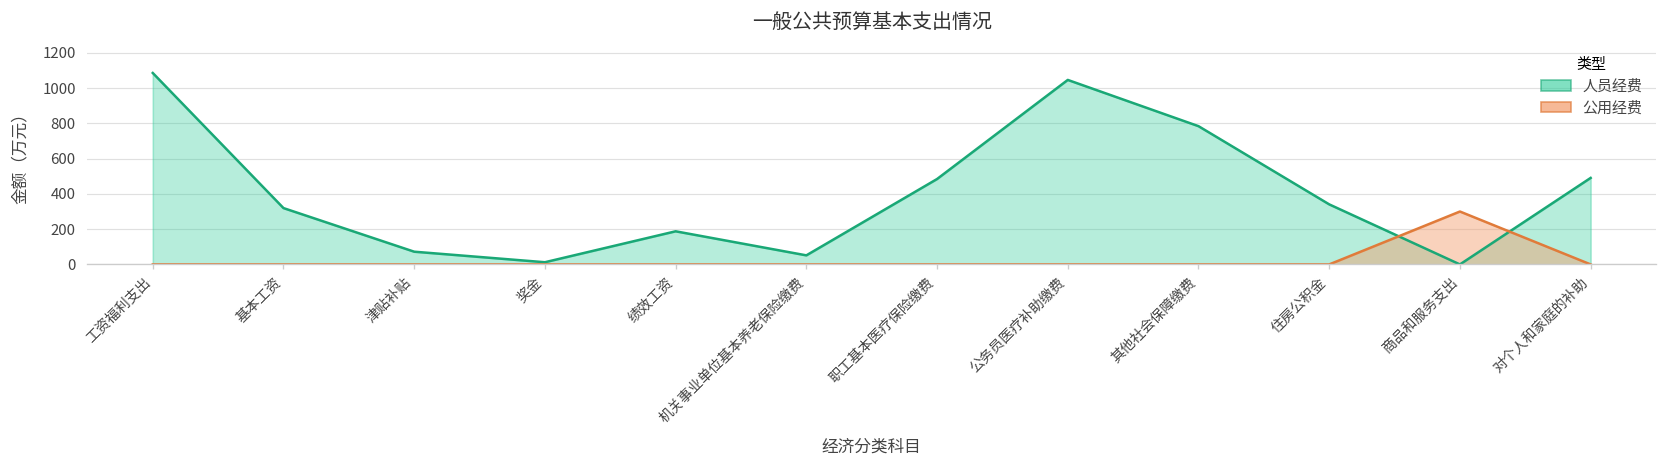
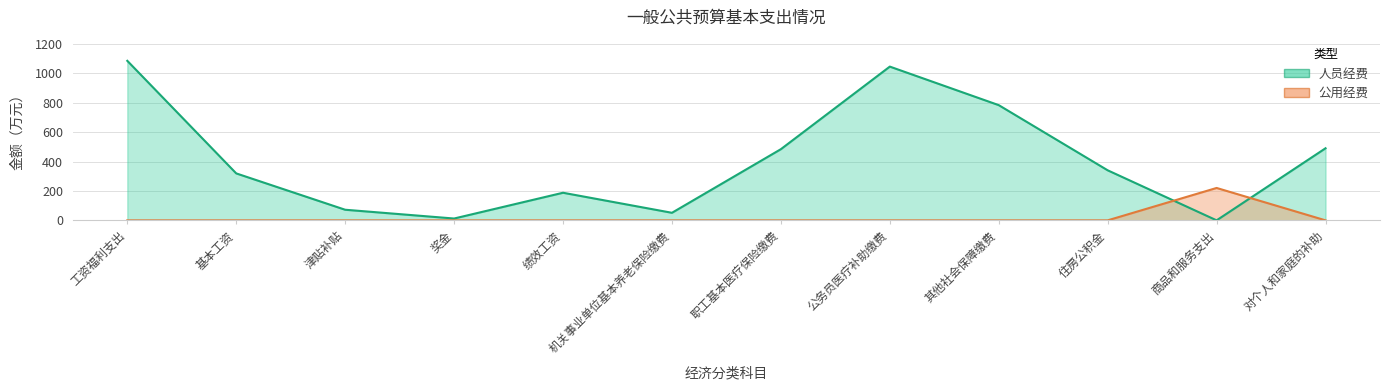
公用经费, 商品和服务支出: 300 -> 220
